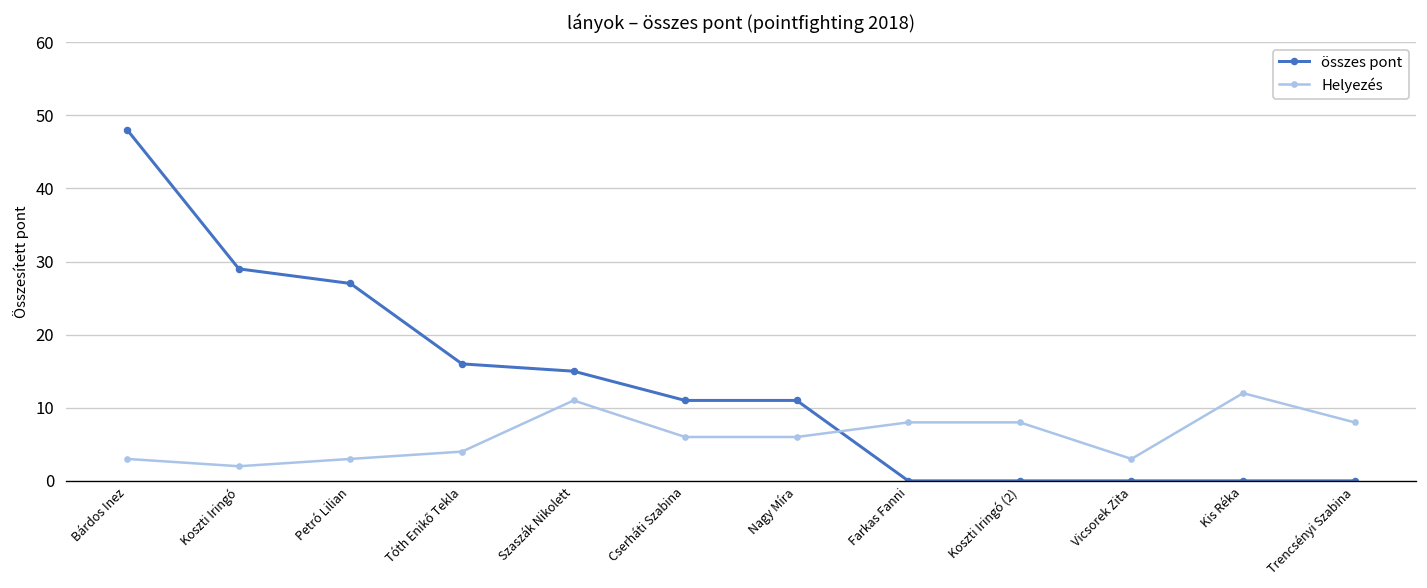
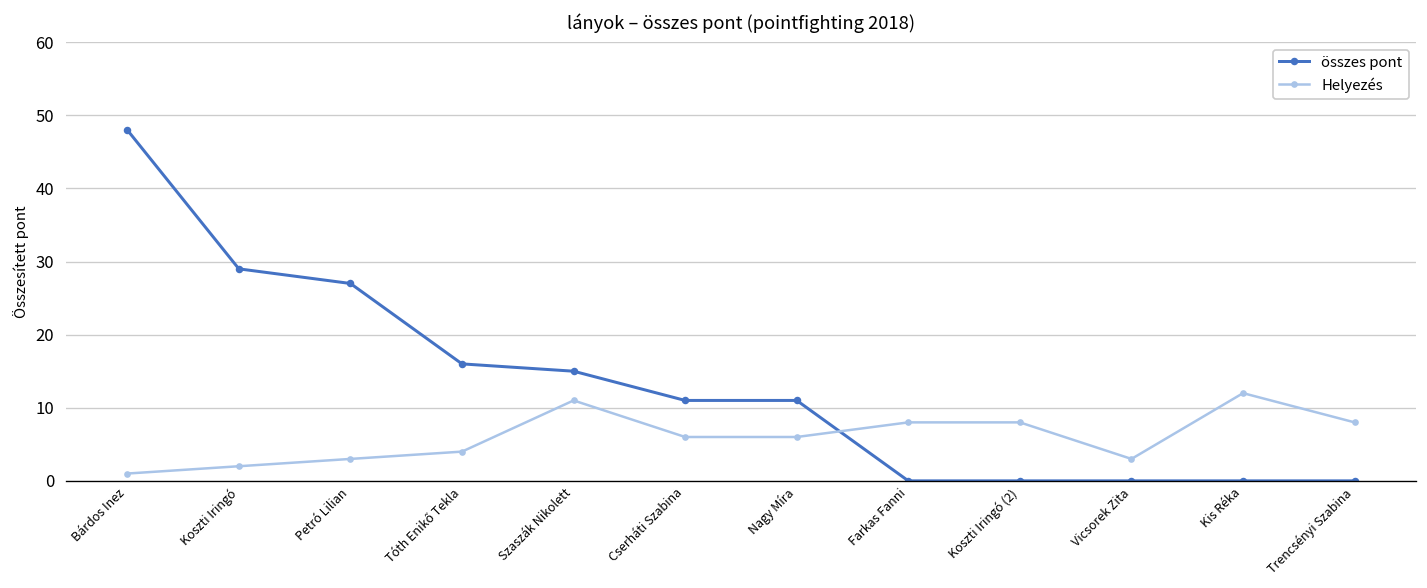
Helyezés, Bárdos Inez: 3 -> 1
